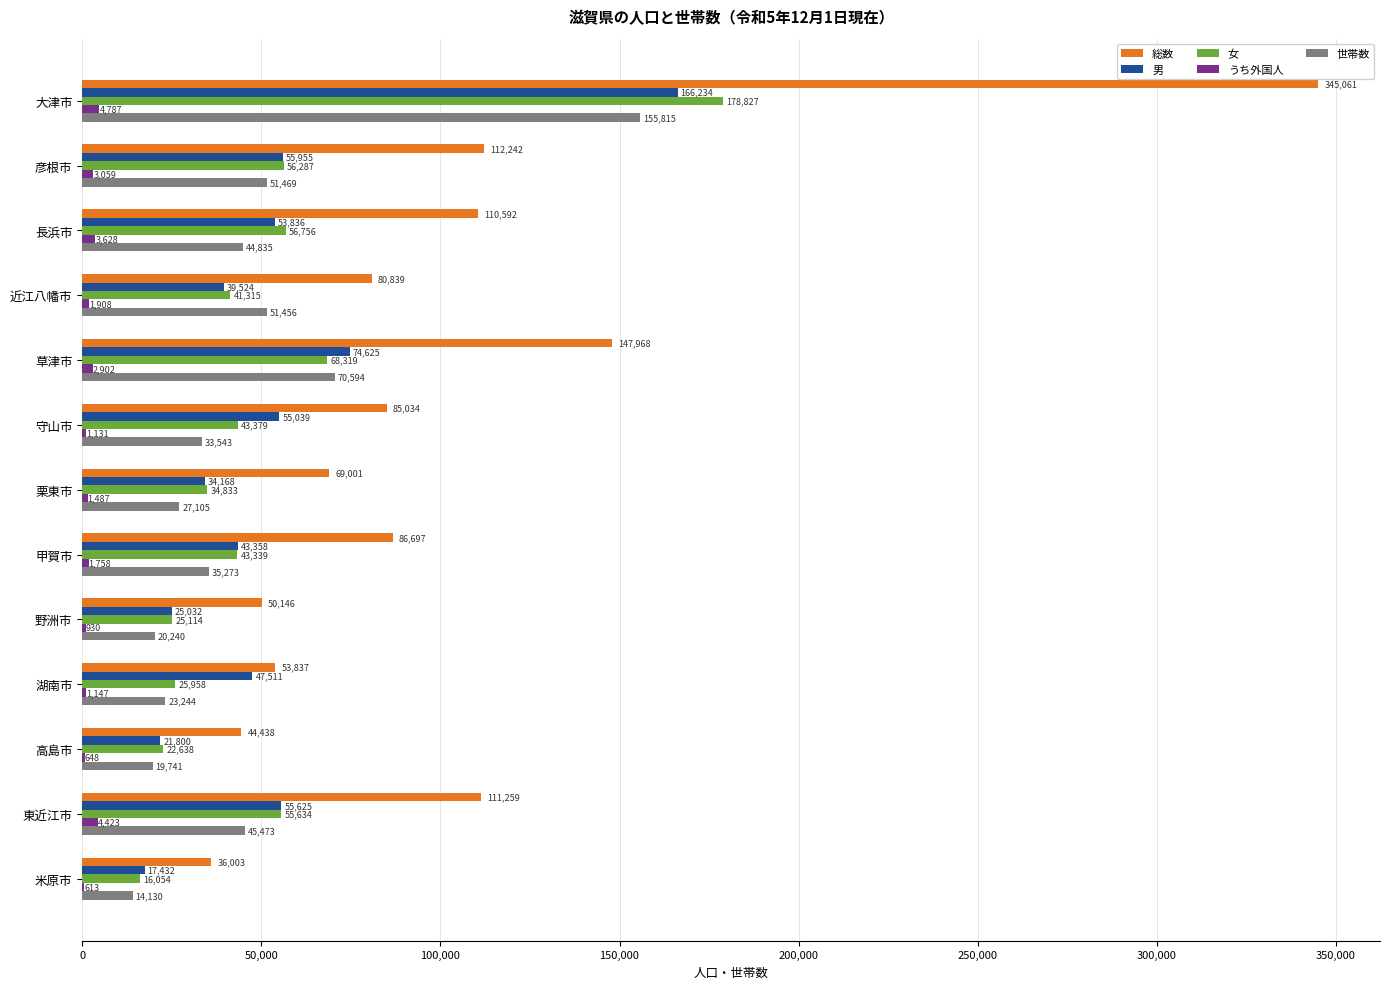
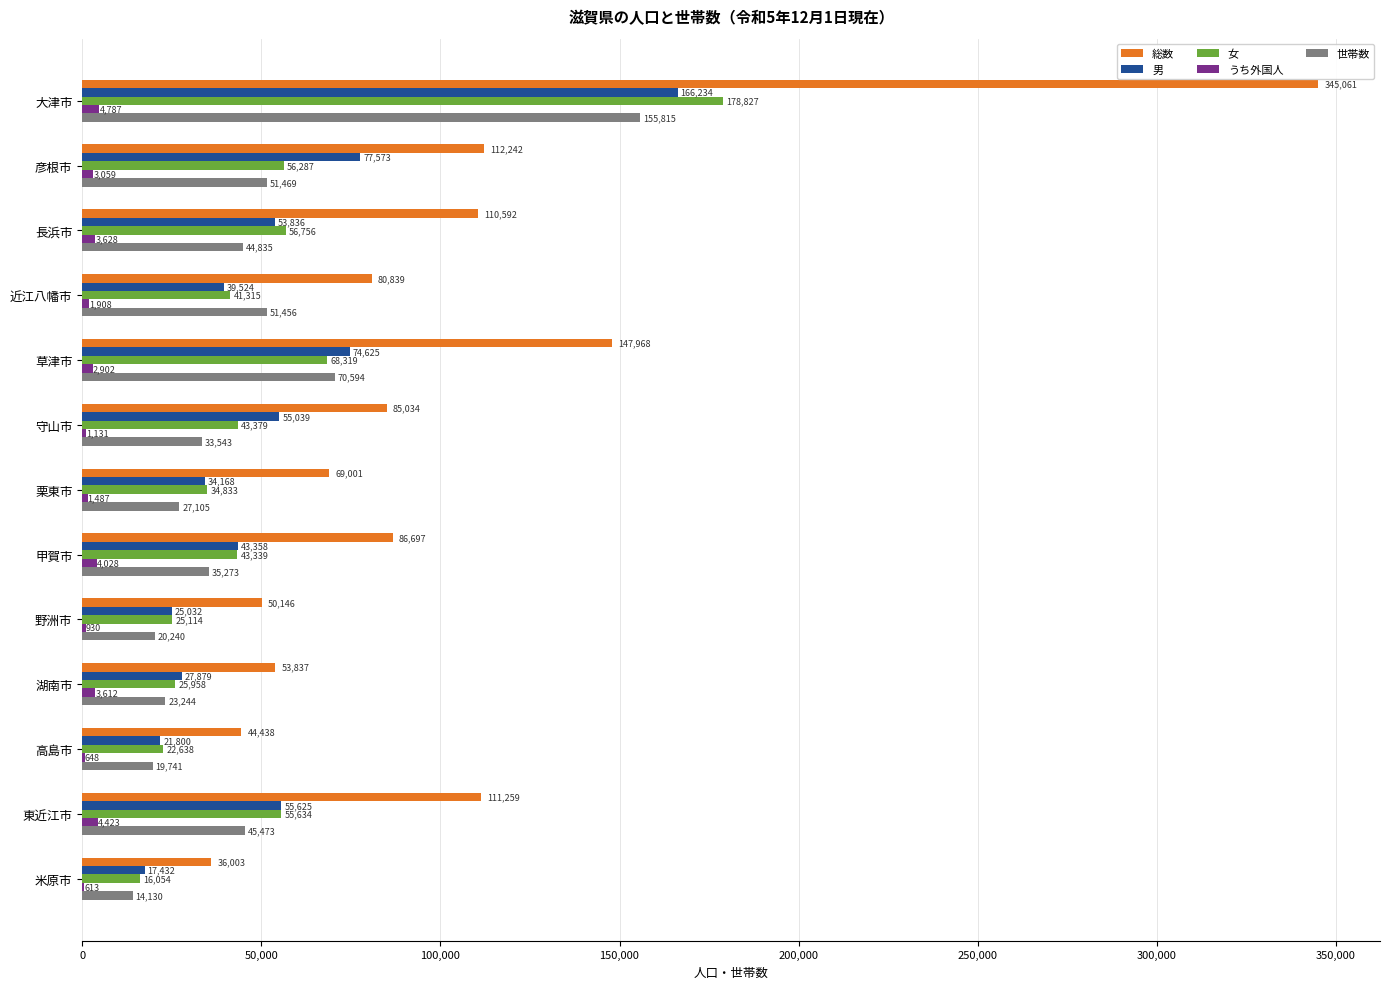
男, 彦根市: 55,955 -> 77,573
うち外国人, 甲賀市: 1,758 -> 4,028
男, 湖南市: 47,511 -> 27,879
うち外国人, 湖南市: 1,147 -> 3,612
